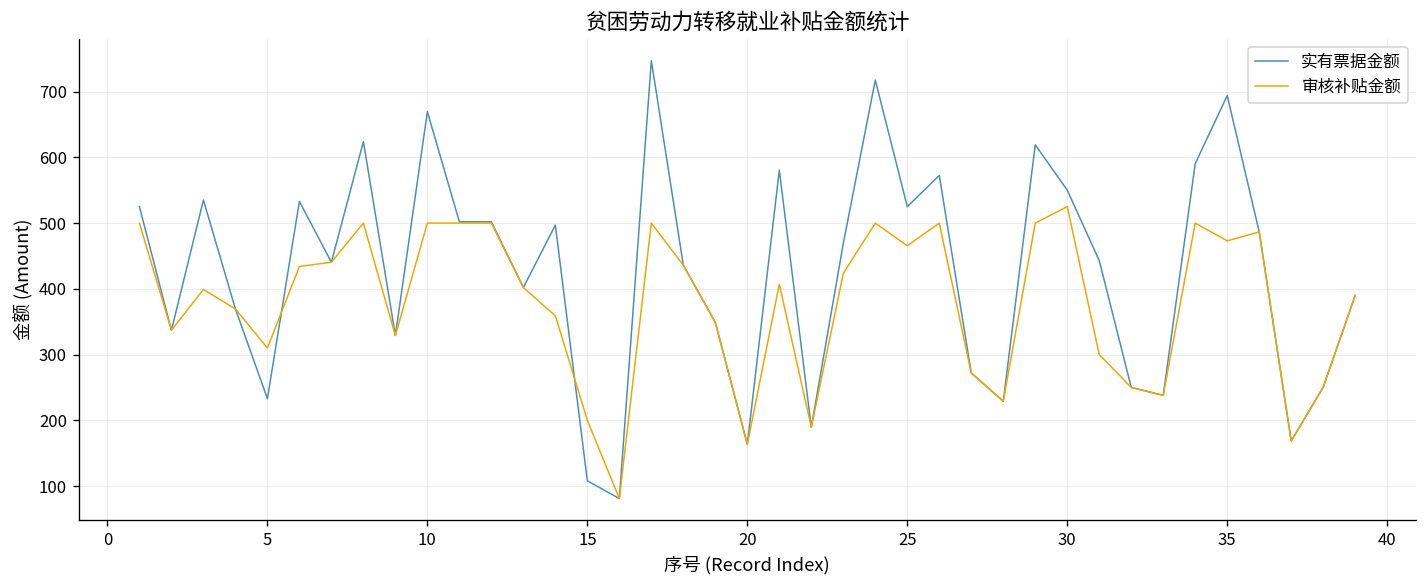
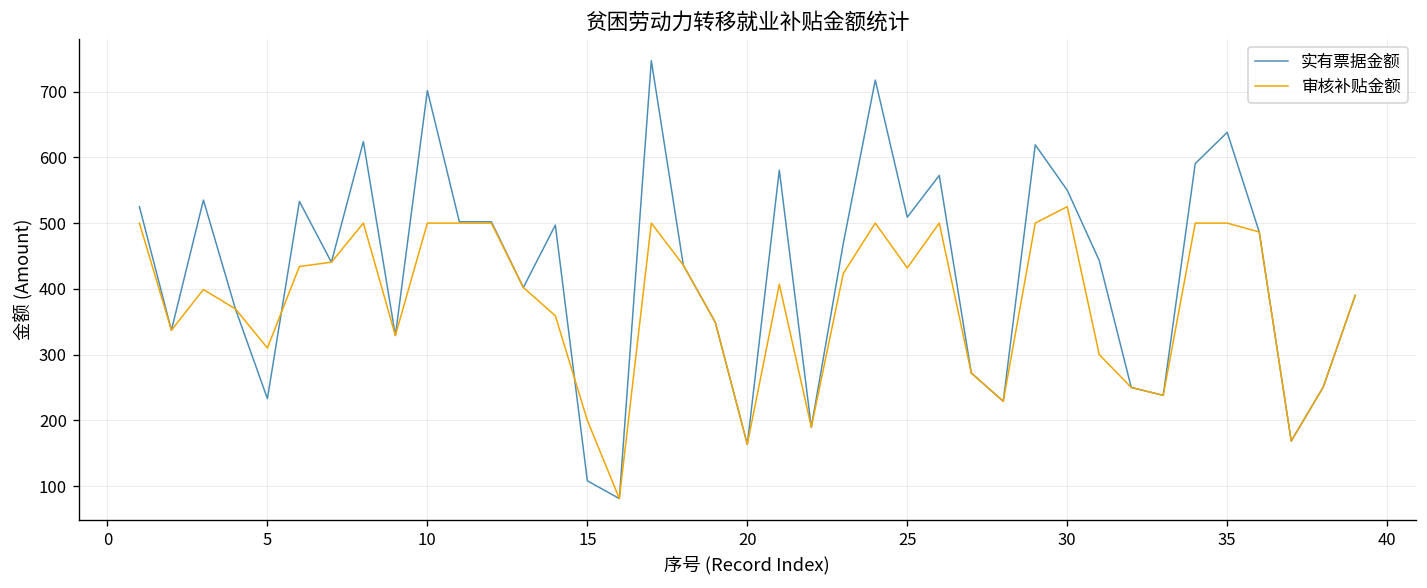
实有票据金额, 10: 670 -> 700
实有票据金额, 25: 530 -> 510
审核补贴金额, 25: 470 -> 430
实有票据金额, 35: 690 -> 640
审核补贴金额, 35: 470 -> 500
